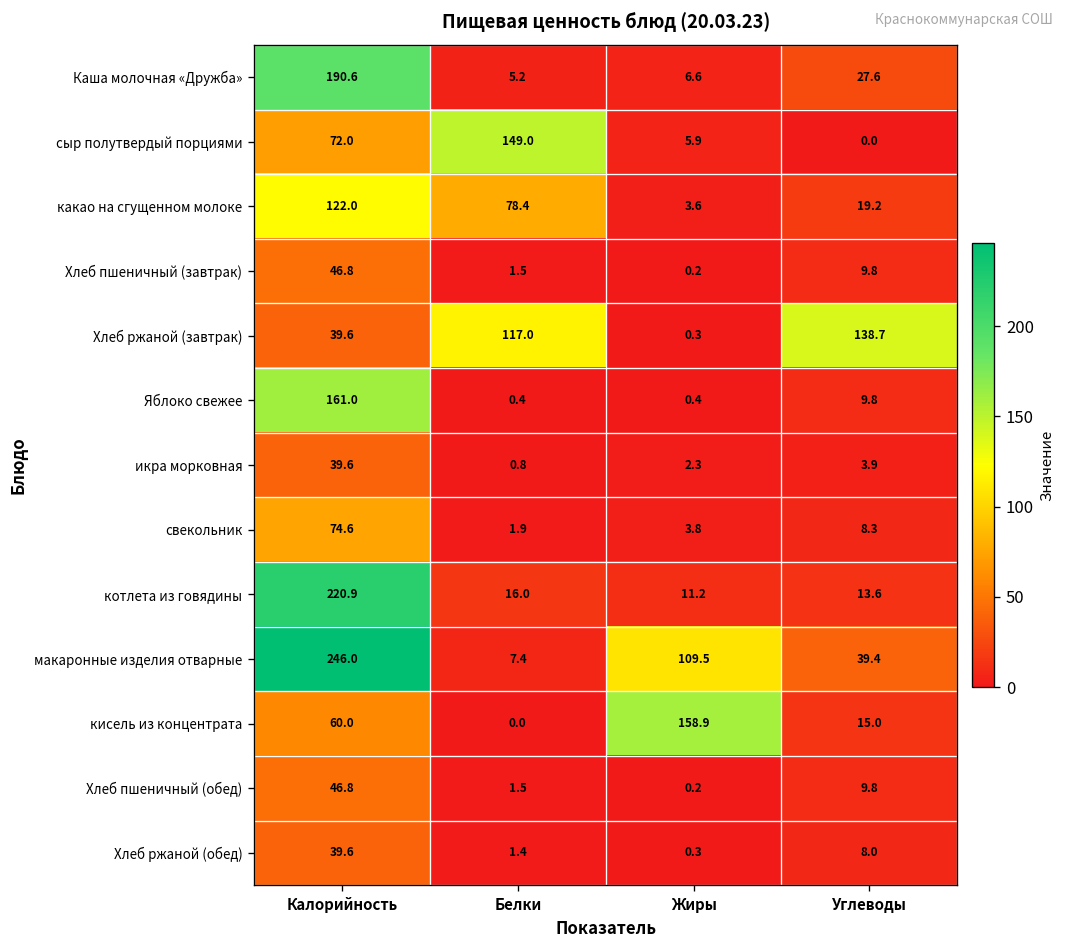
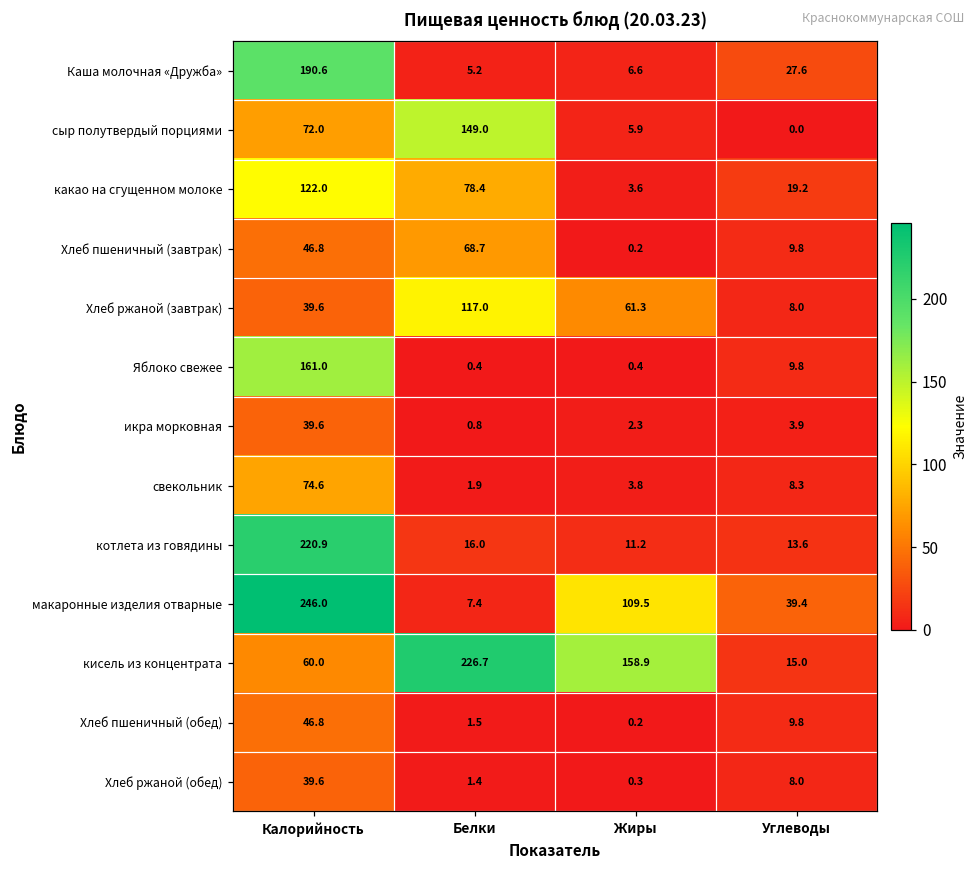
Хлеб пшеничный (завтрак), Белки: 1.5 -> 68.7
Хлеб ржаной (завтрак), Жиры: 0.3 -> 61.3
Хлеб ржаной (завтрак), Углеводы: 138.7 -> 8.0
кисель из концентрата, Белки: 0.0 -> 226.7
